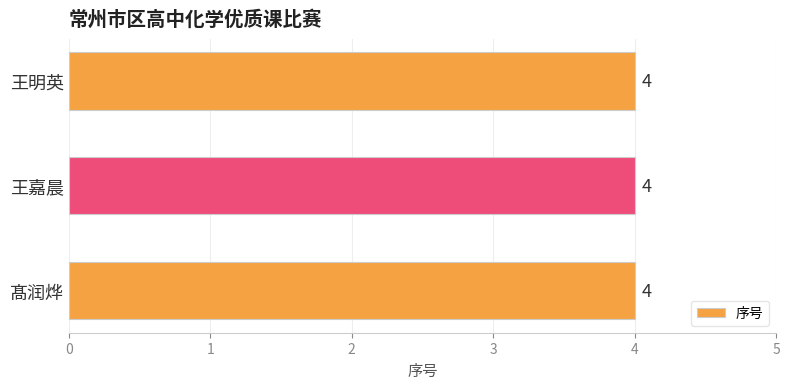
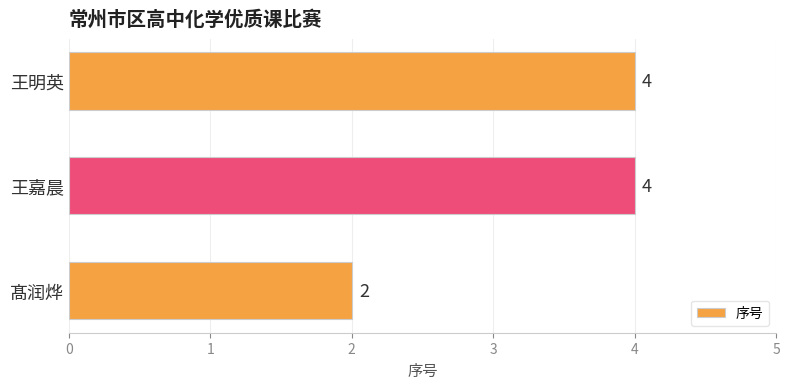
髙润烨: 4 -> 2
